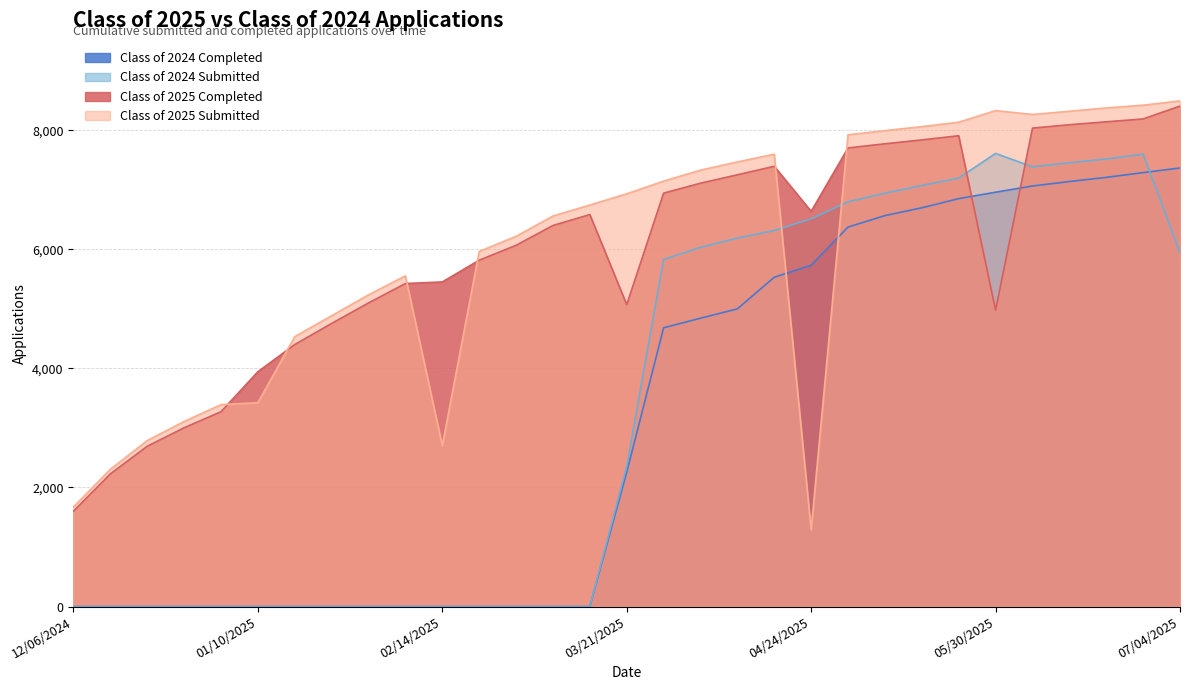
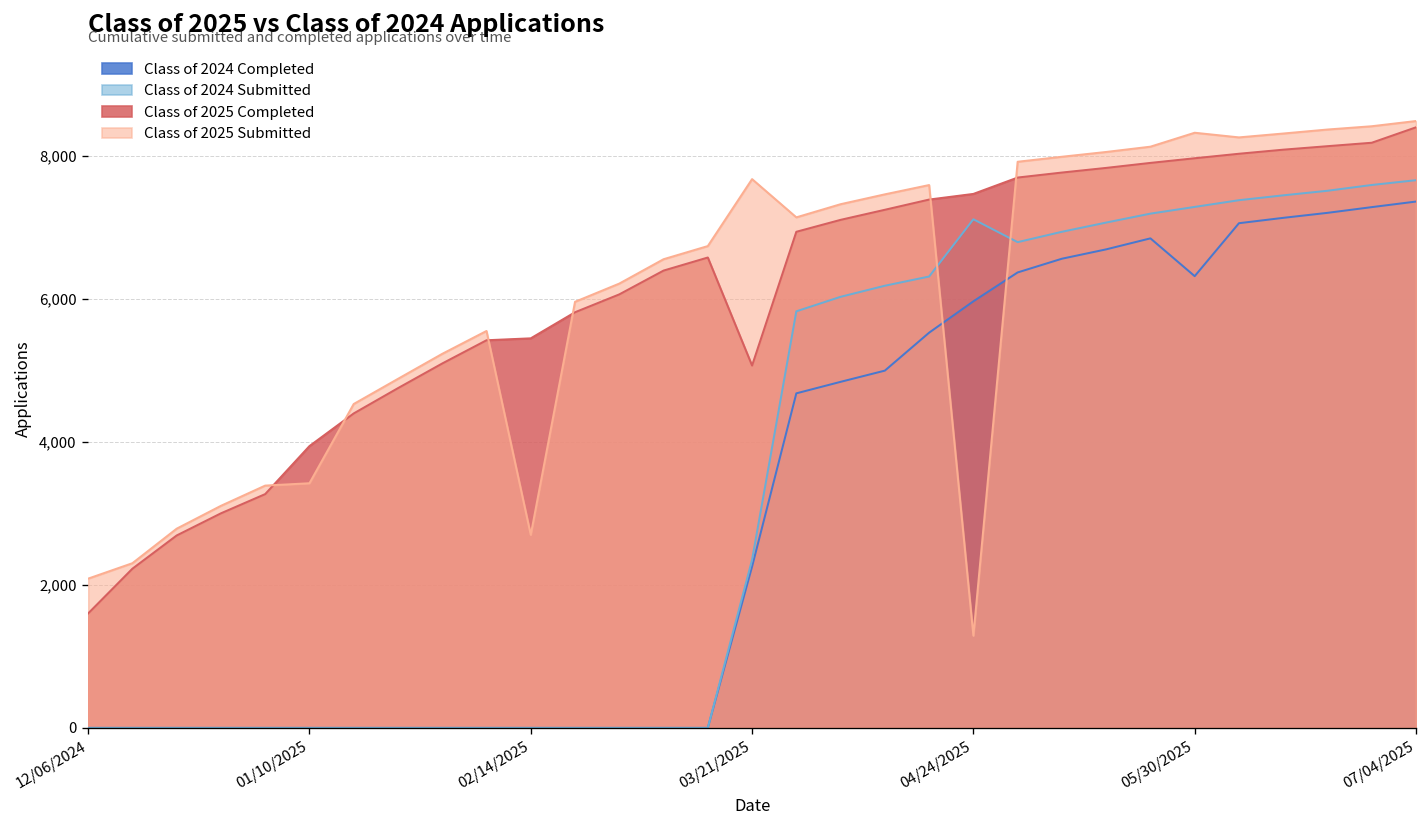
Class of 2025 Submitted, 12/06/2024: 1,700 -> 2,100
Class of 2025 Submitted, 03/21/2025: 6,900 -> 7,700
Class of 2024 Completed, 04/24/2025: 5,700 -> 6,000
Class of 2024 Submitted, 04/24/2025: 6,500 -> 7,100
Class of 2025 Completed, 04/24/2025: 6,600 -> 7,500
Class of 2024 Completed, 05/30/2025: 7,000 -> 6,300
Class of 2024 Submitted, 05/30/2025: 7,600 -> 7,300
Class of 2025 Completed, 05/30/2025: 5,000 -> 8,000
Class of 2024 Submitted, 07/04/2025: 5,900 -> 7,700
